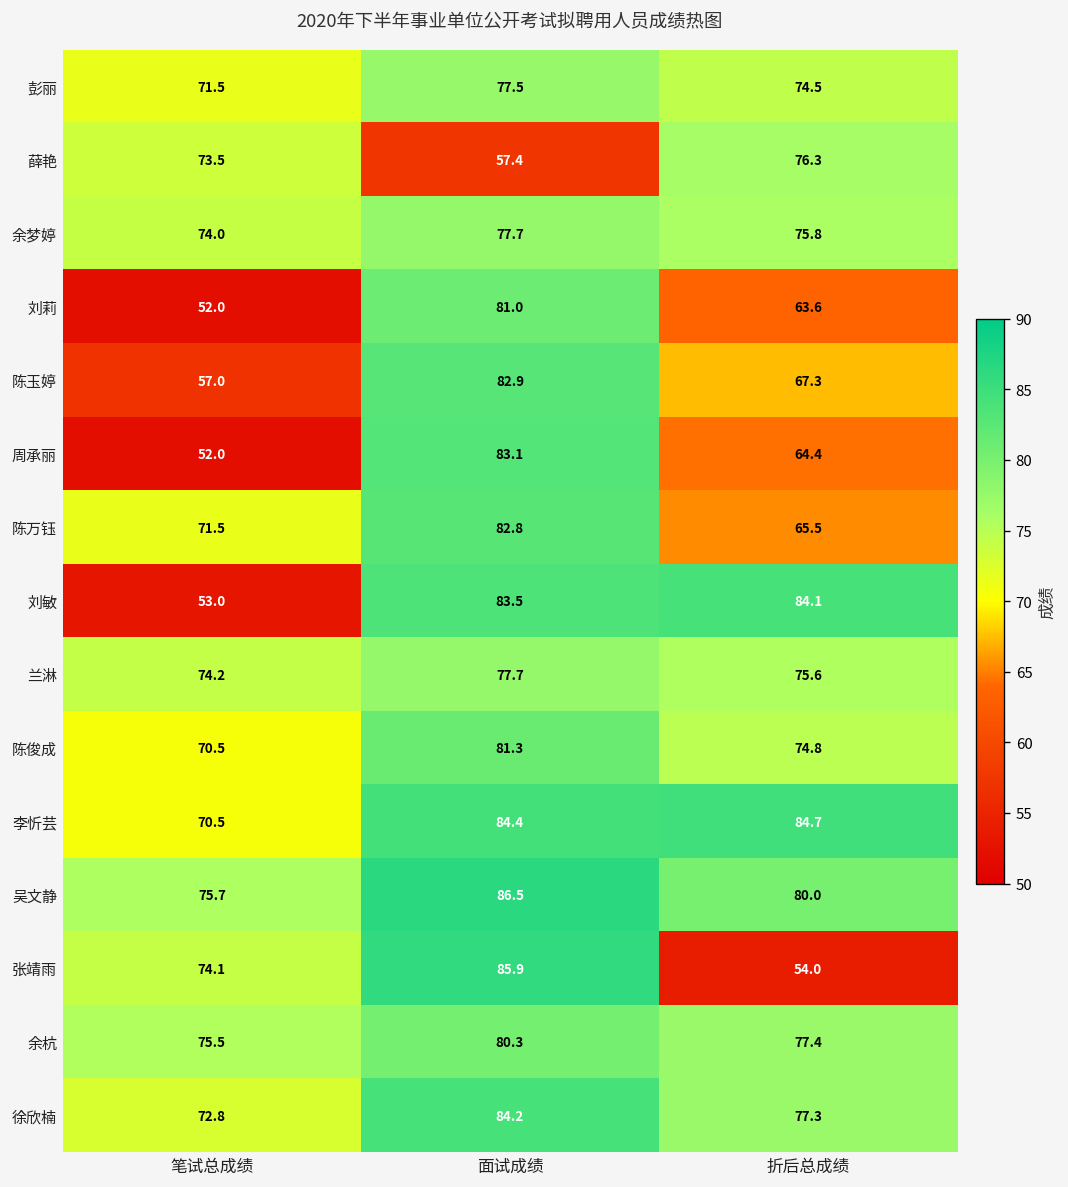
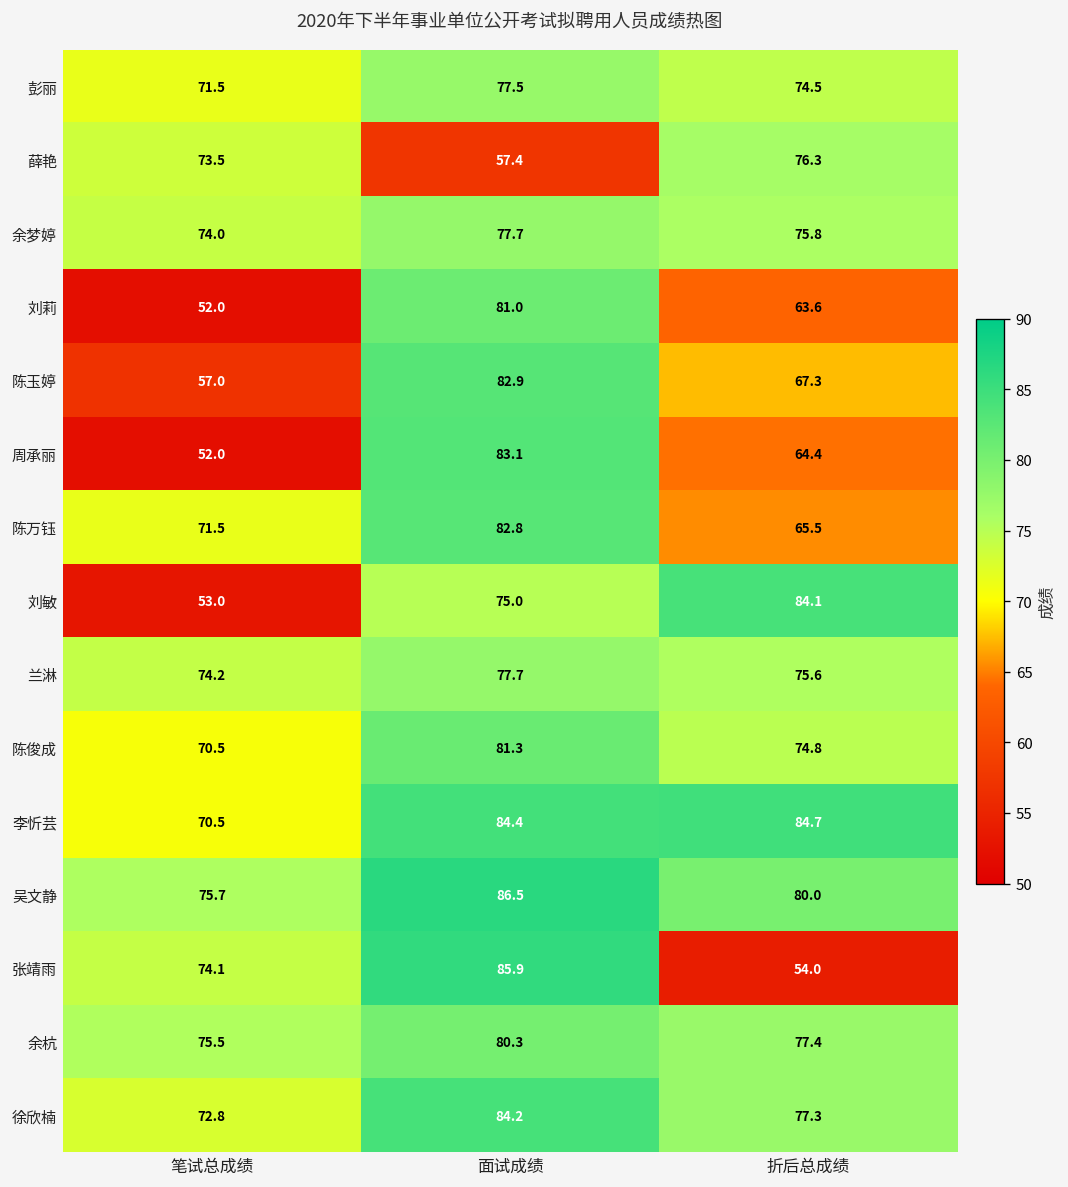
刘敏, 面试成绩: 83.5 -> 75.0
